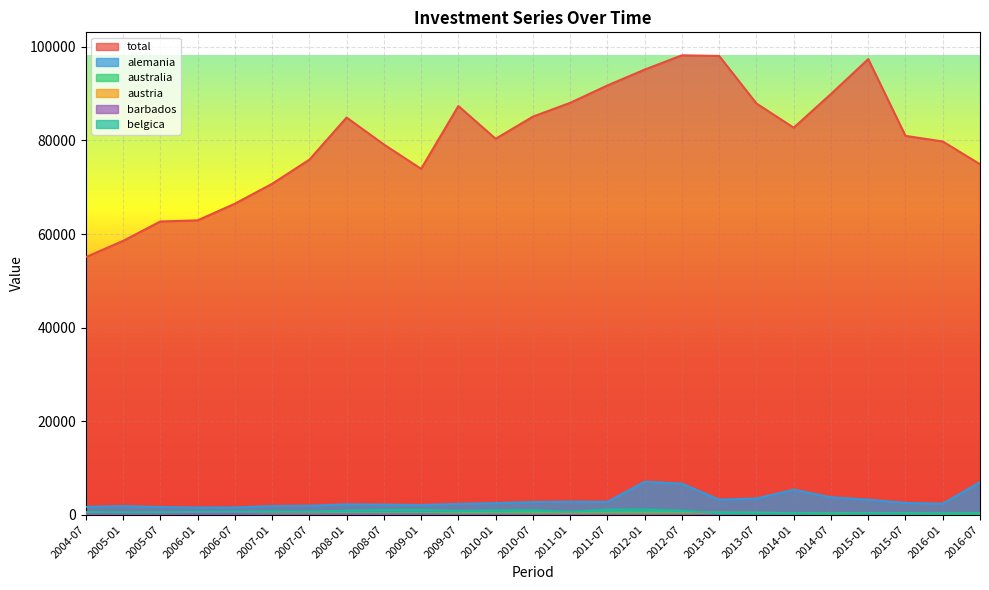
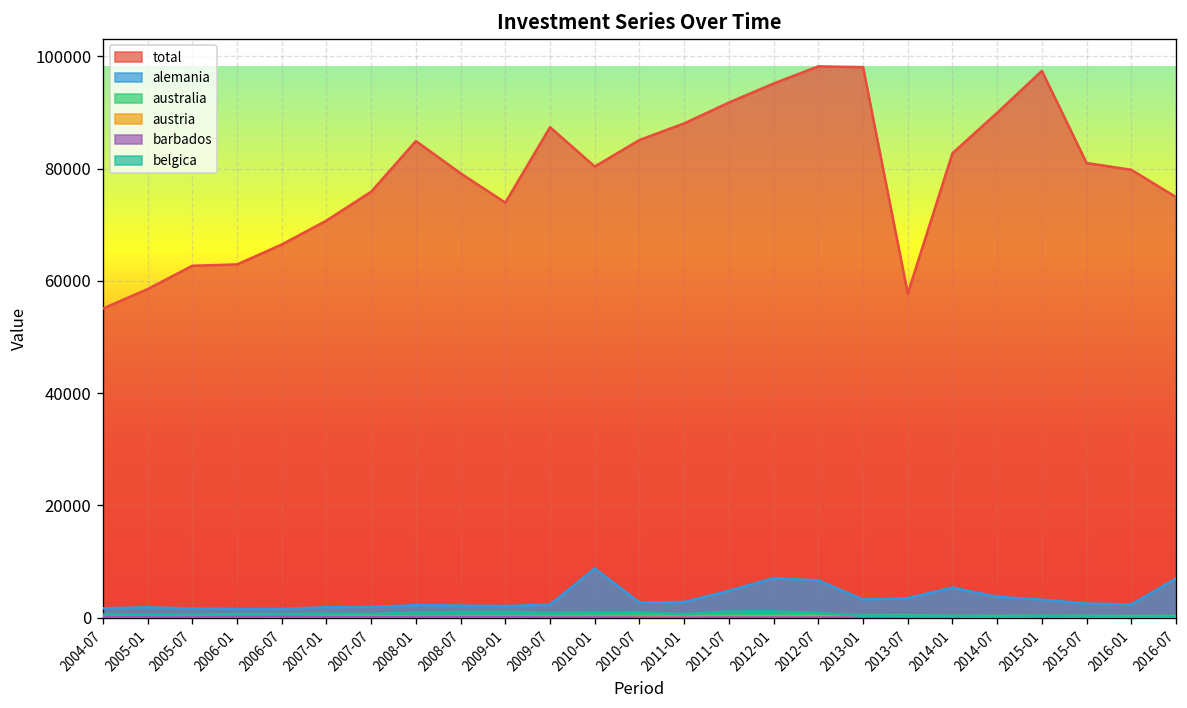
alemania, 2010-01: 2000 -> 9000
alemania, 2011-07: 3000 -> 5000
total, 2013-07: 88000 -> 58000
